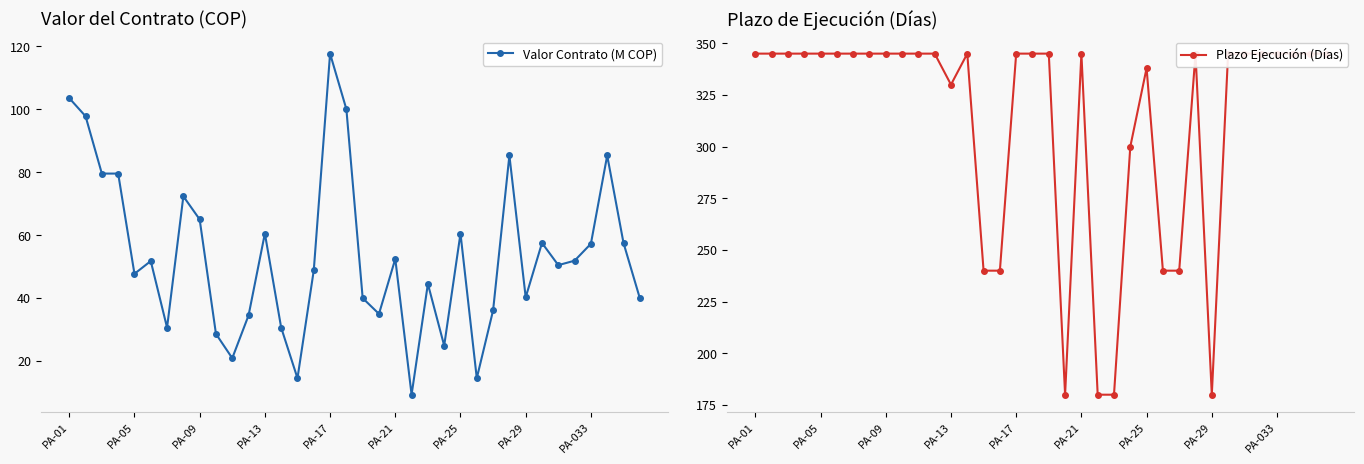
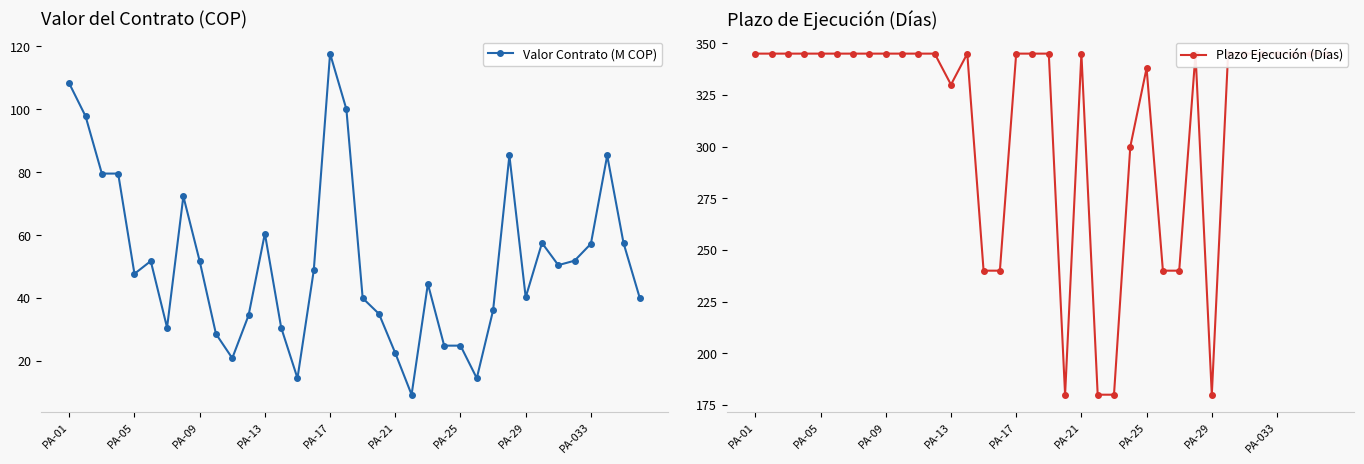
Valor del Contrato (COP), PA-01: 104 -> 108
Valor del Contrato (COP), PA-09: 65 -> 52
Valor del Contrato (COP), PA-21: 52 -> 23
Valor del Contrato (COP), PA-25: 60 -> 25
